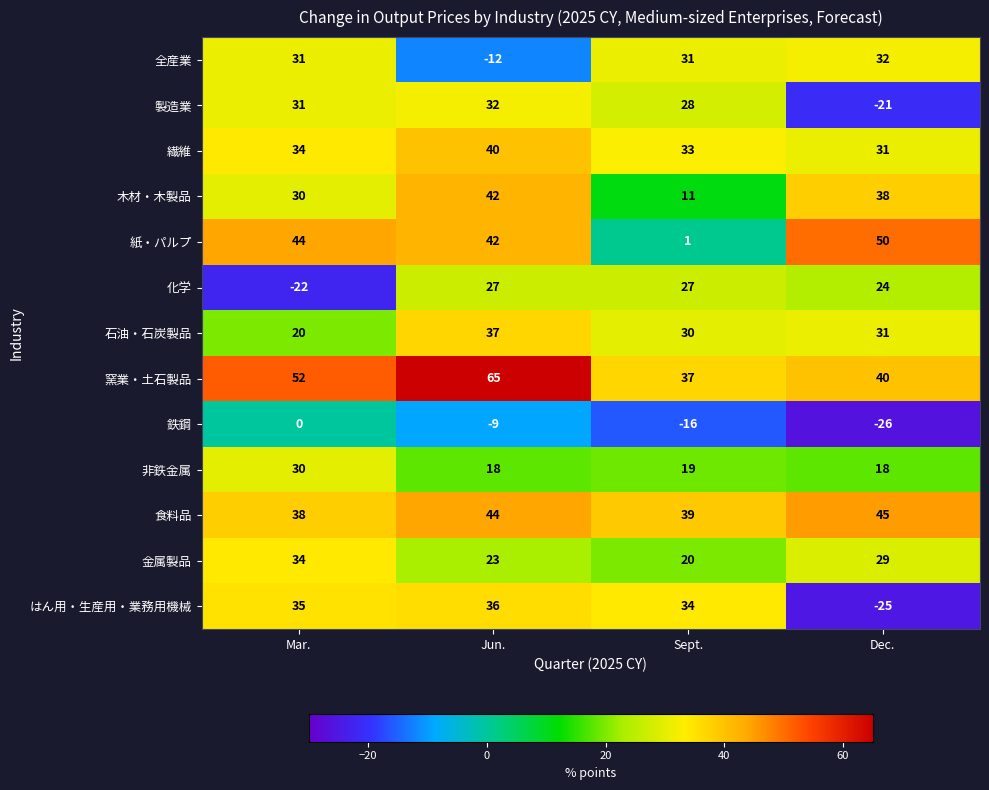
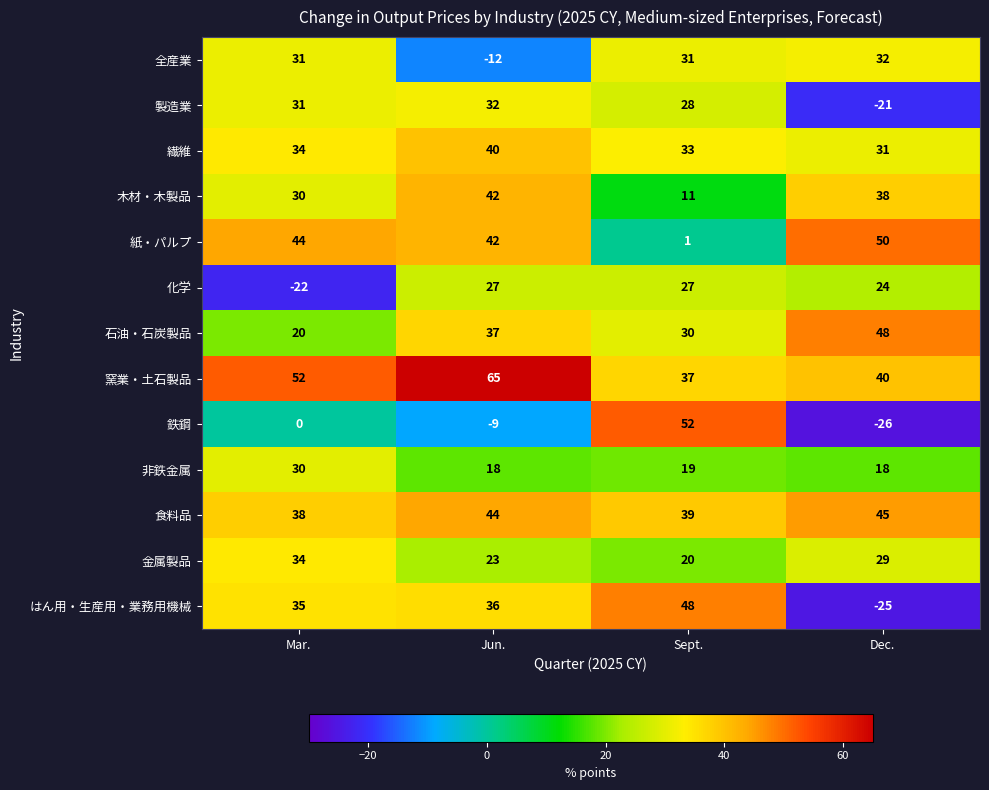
石油・石炭製品, Dec.: 31 -> 48
鉄鋼, Sept.: -16 -> 52
はん用・生産用・業務用機械, Sept.: 34 -> 48
